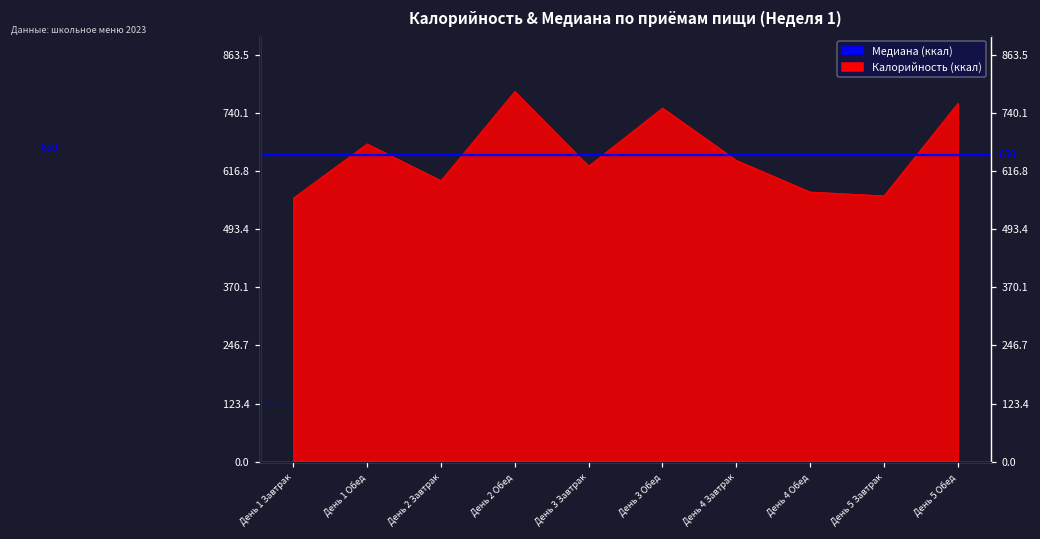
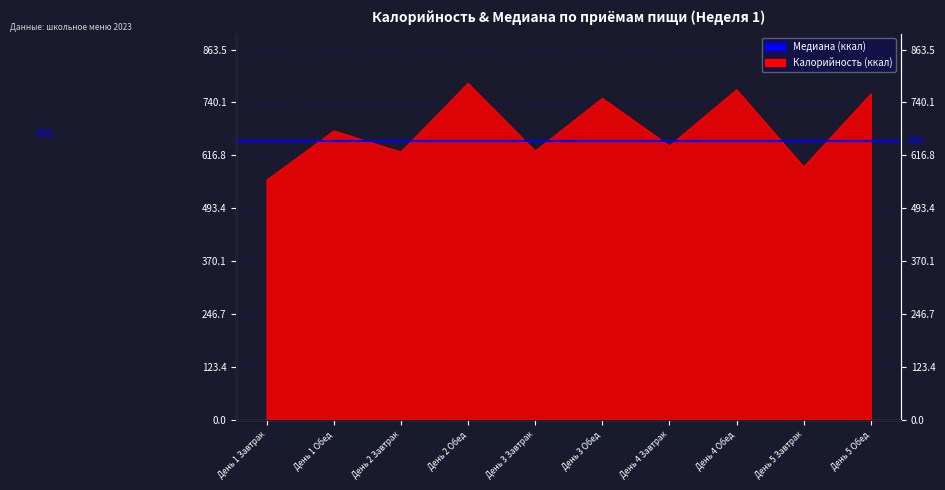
День 2 Завтрак: 600 -> 630
День 4 Обед: 570 -> 770
День 5 Завтрак: 560 -> 590
